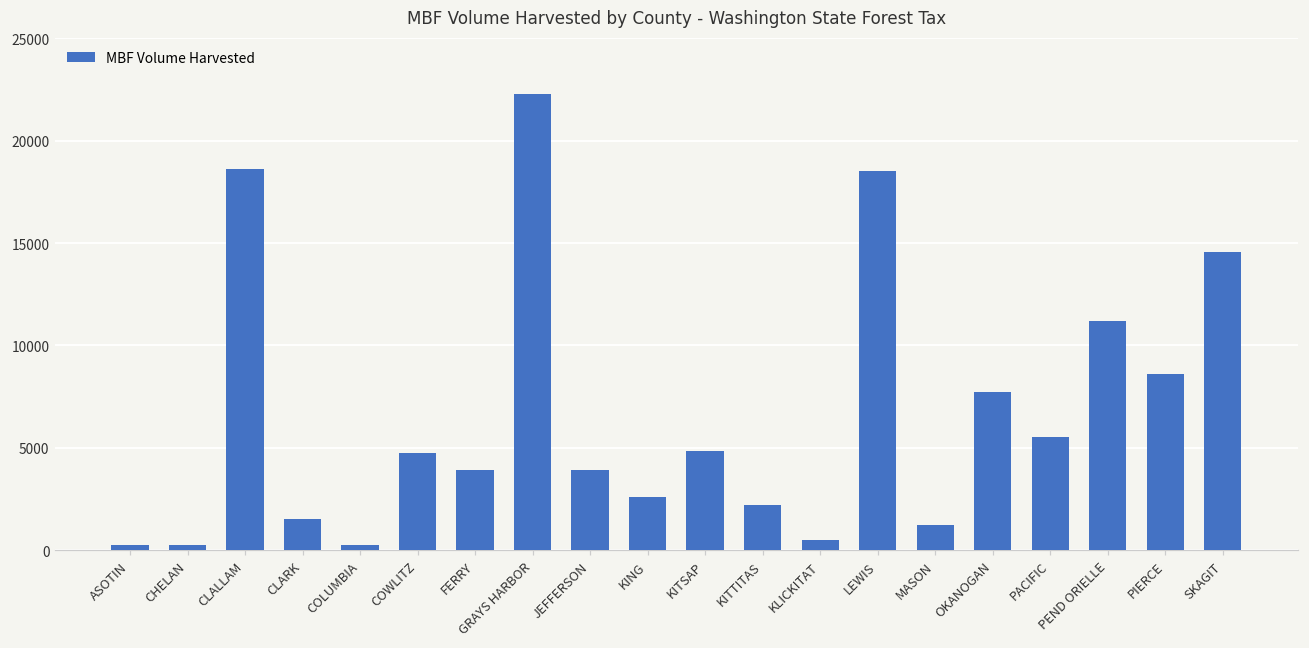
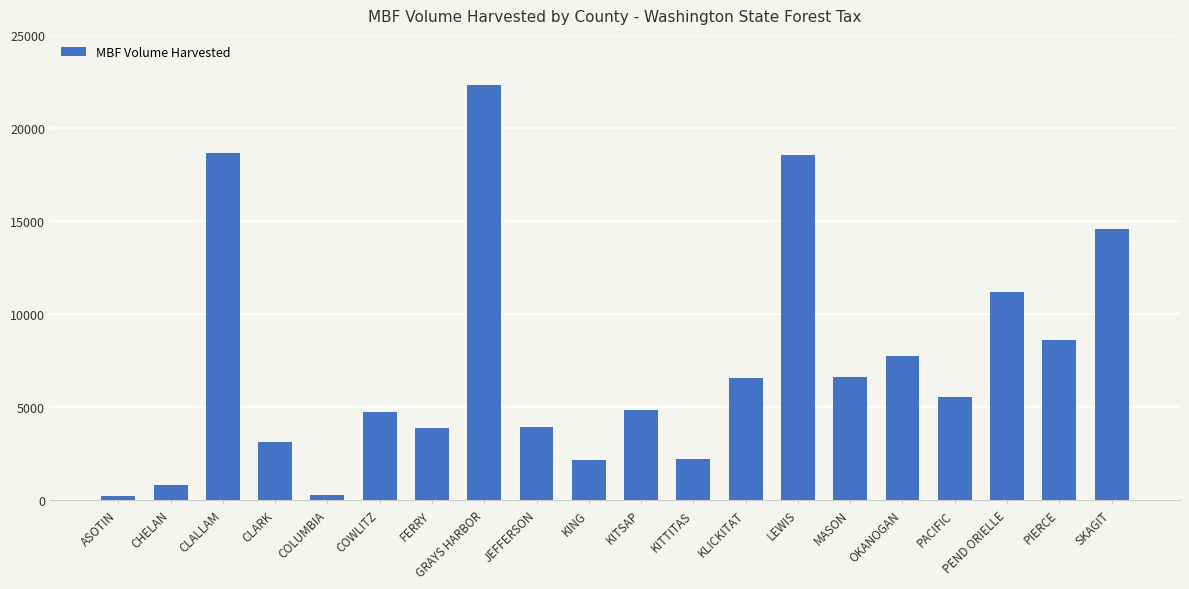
CHELAN: 200 -> 800
CLARK: 1500 -> 3100
KING: 2600 -> 2100
KLICKITAT: 500 -> 6600
MASON: 1200 -> 6600
